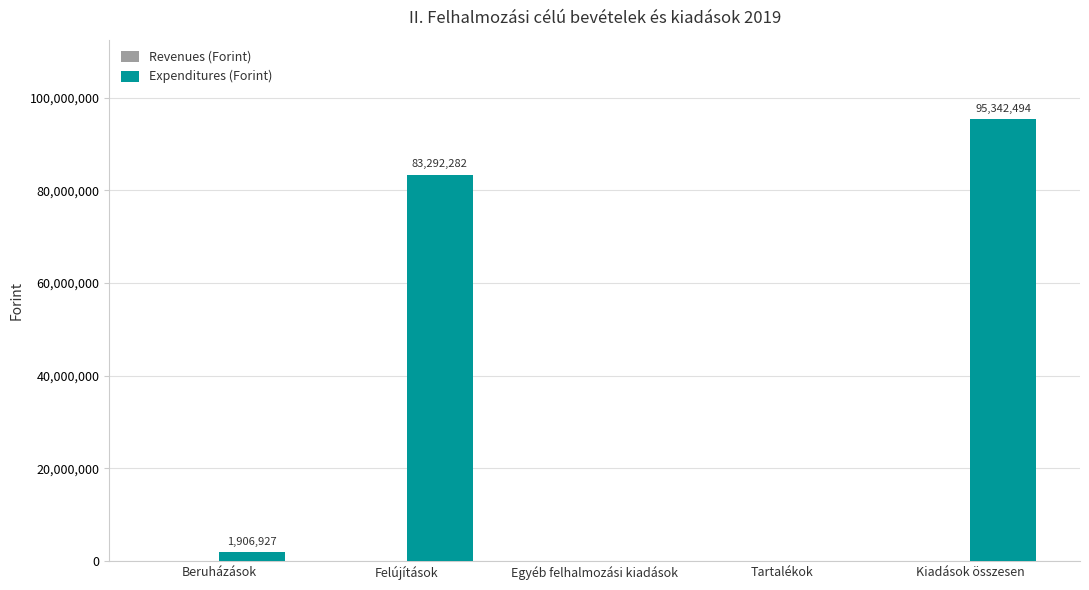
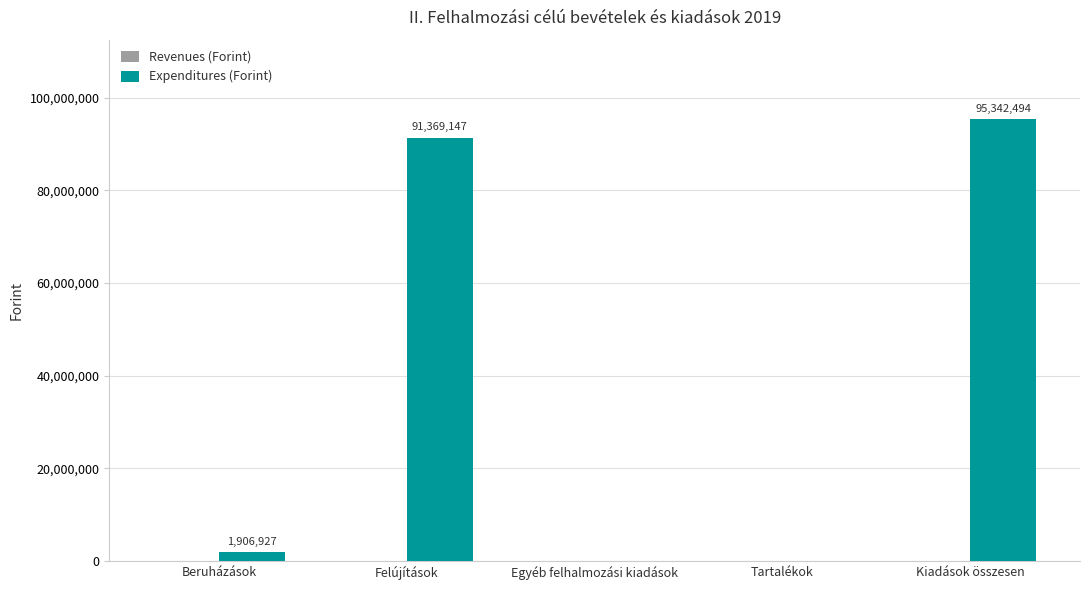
Expenditures (Forint), Felújítások: 83,292,282 -> 91,369,147
